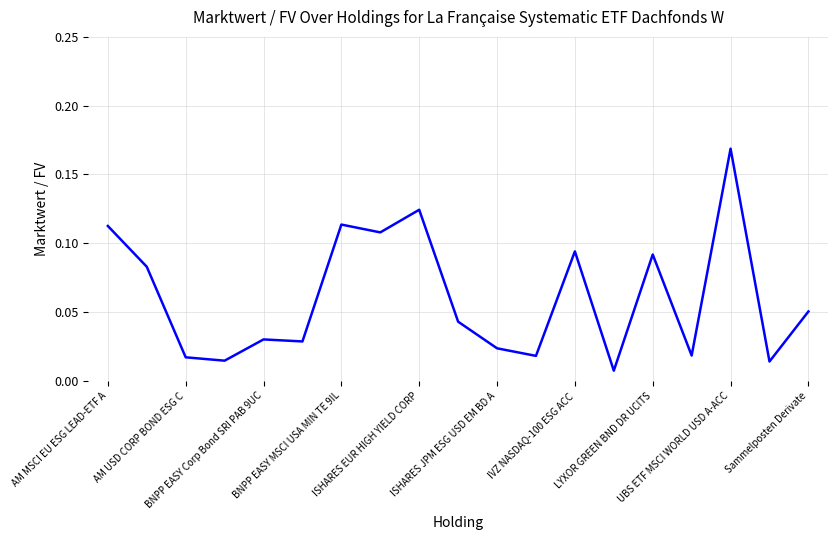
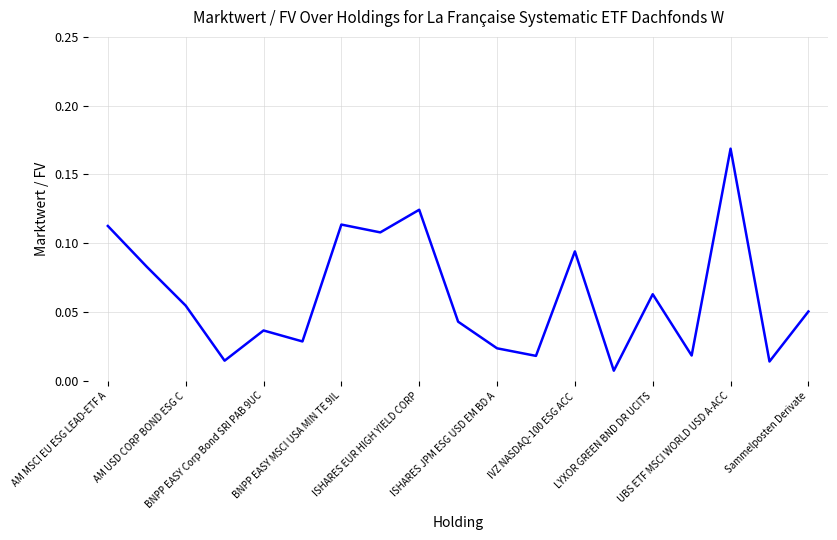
AM USD CORP BOND ESG C: 0.017 -> 0.055
BNPP EASY Corp Bond SRI PAB 9UC: 0.030 -> 0.037
LYXOR GREEN BND DR UCITS: 0.092 -> 0.063
